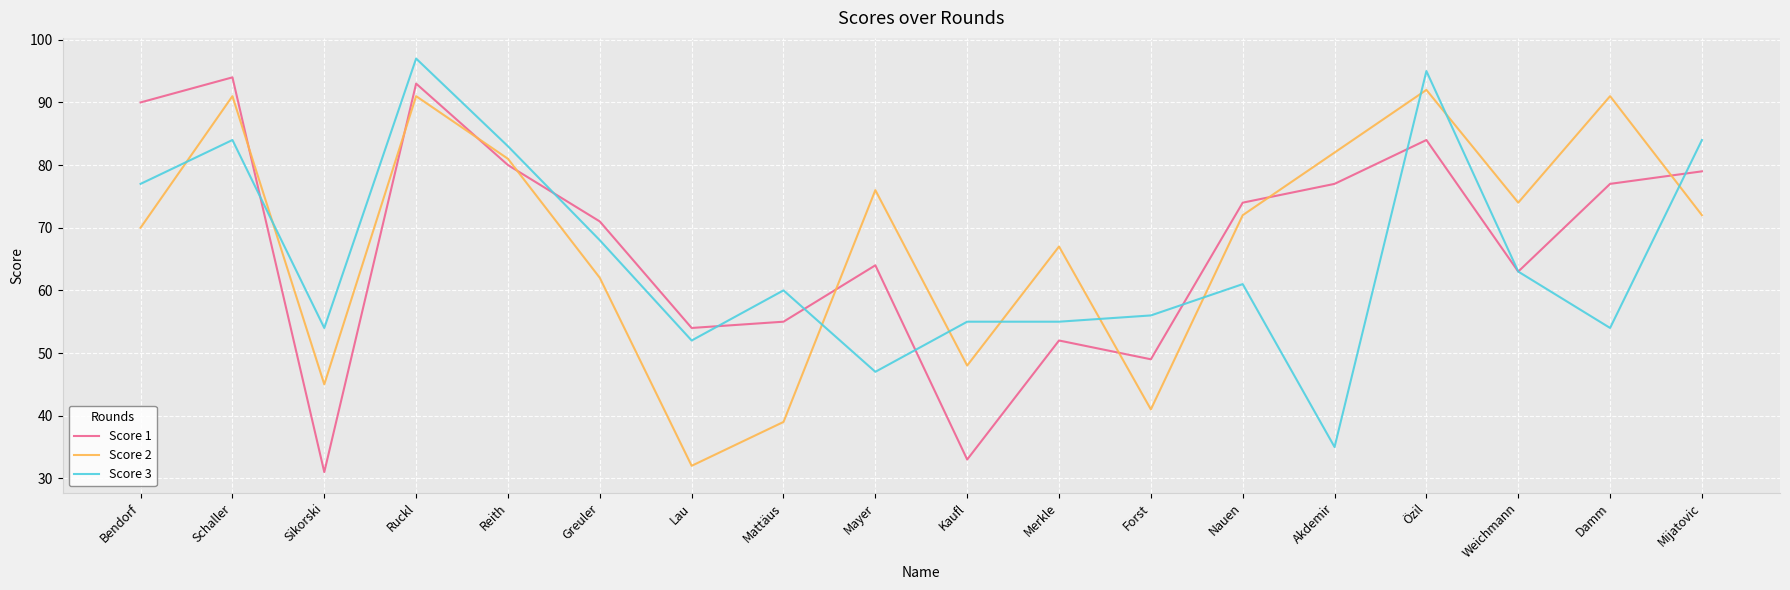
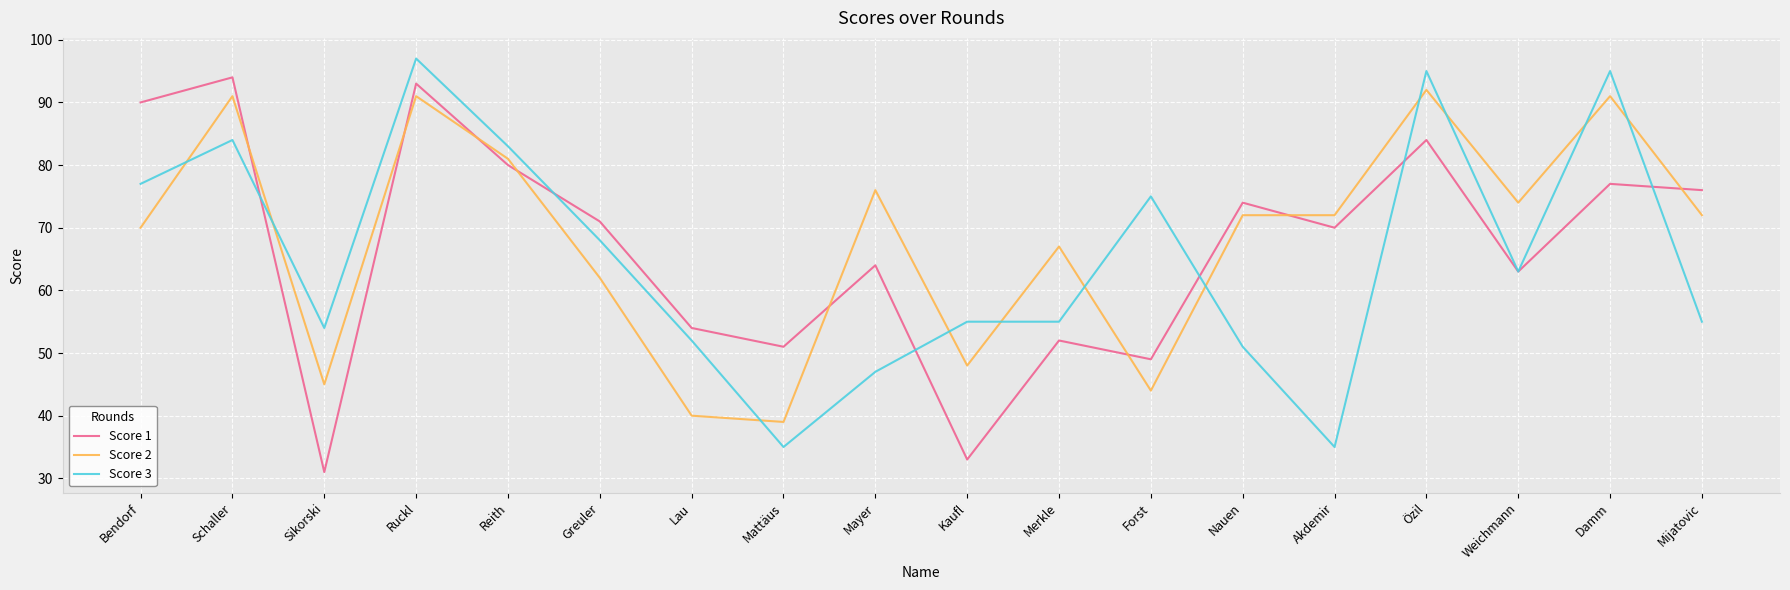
Score 2, Lau: 32 -> 40
Score 1, Mattäus: 55 -> 51
Score 3, Mattäus: 60 -> 35
Score 2, Forst: 41 -> 44
Score 3, Forst: 56 -> 75
Score 3, Nauen: 61 -> 51
Score 1, Akdemir: 77 -> 70
Score 2, Akdemir: 82 -> 72
Score 3, Damm: 54 -> 95
Score 1, Mijatovic: 79 -> 76
Score 3, Mijatovic: 84 -> 55
